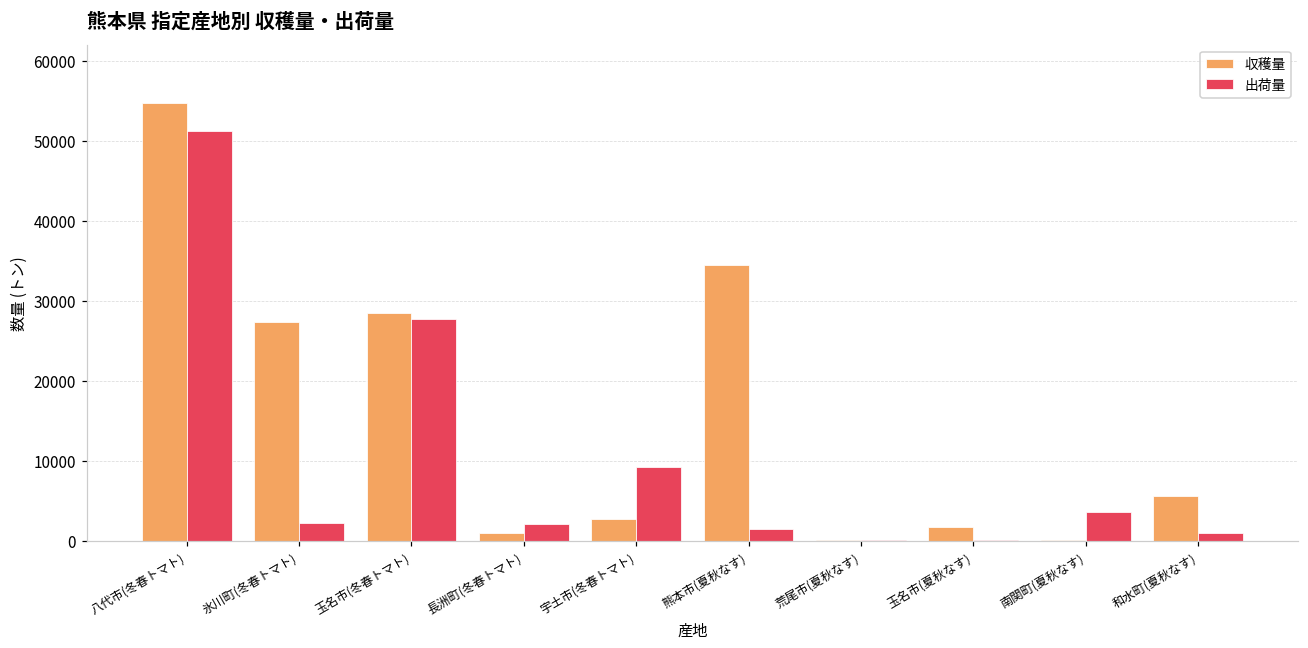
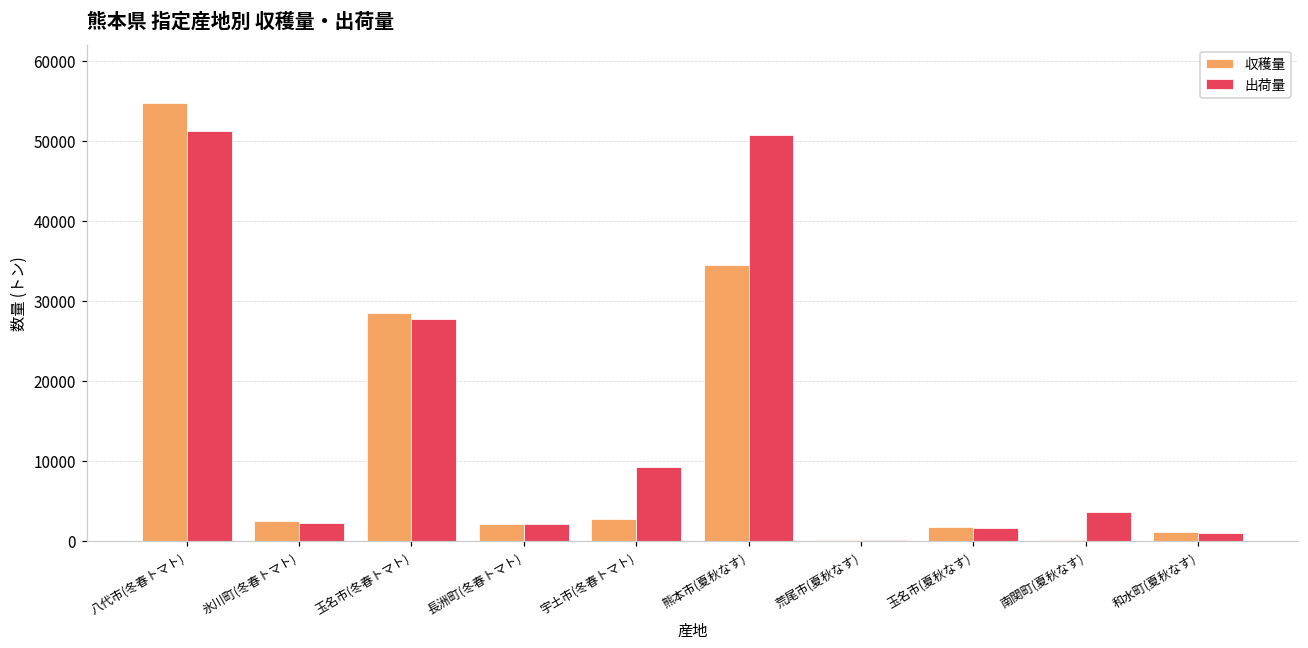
収穫量, 氷川町(冬春トマト): 27000 -> 2000
収穫量, 長洲町(冬春トマト): 1000 -> 2000
出荷量, 熊本市(夏秋なす): 1000 -> 51000
出荷量, 玉名市(夏秋なす): 0 -> 2000
収穫量, 和水町(夏秋なす): 6000 -> 1000
